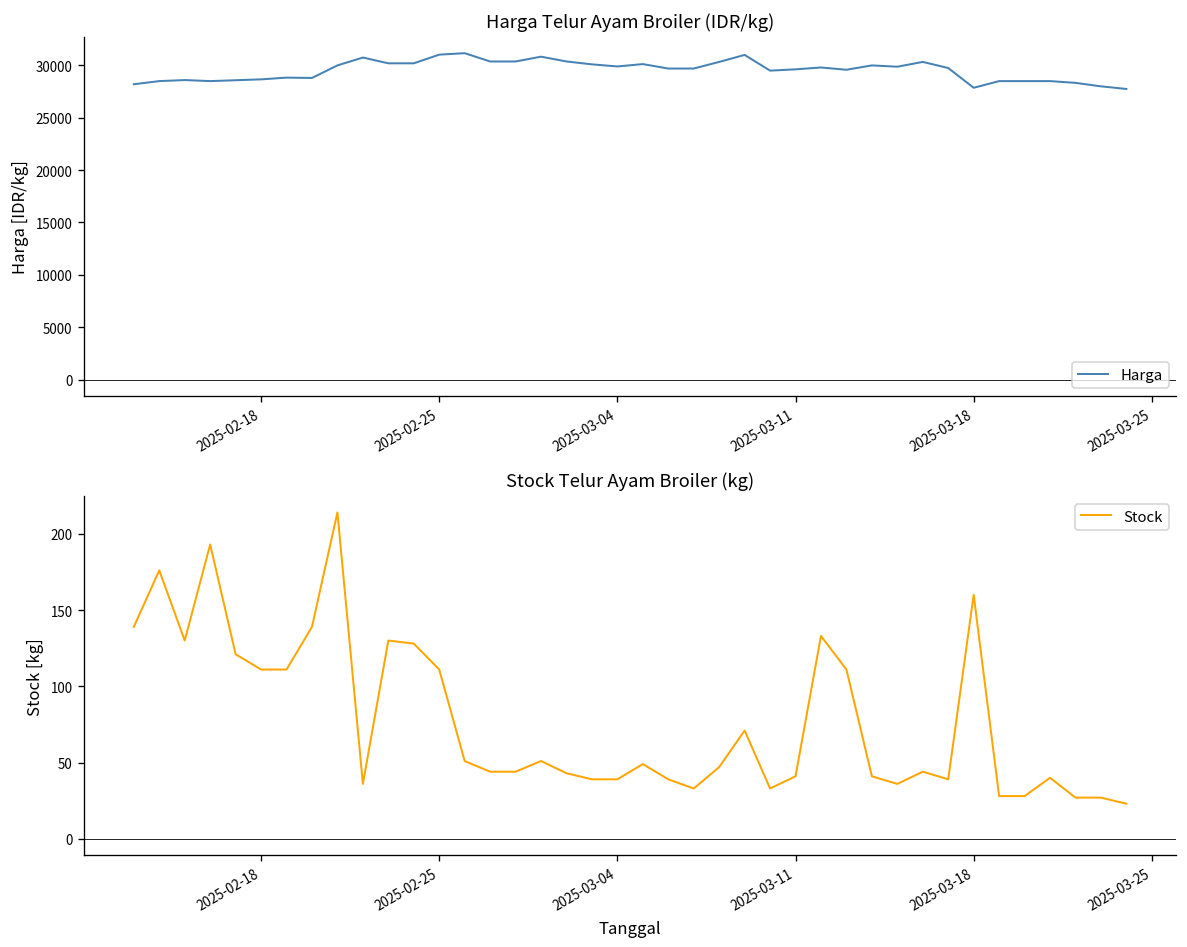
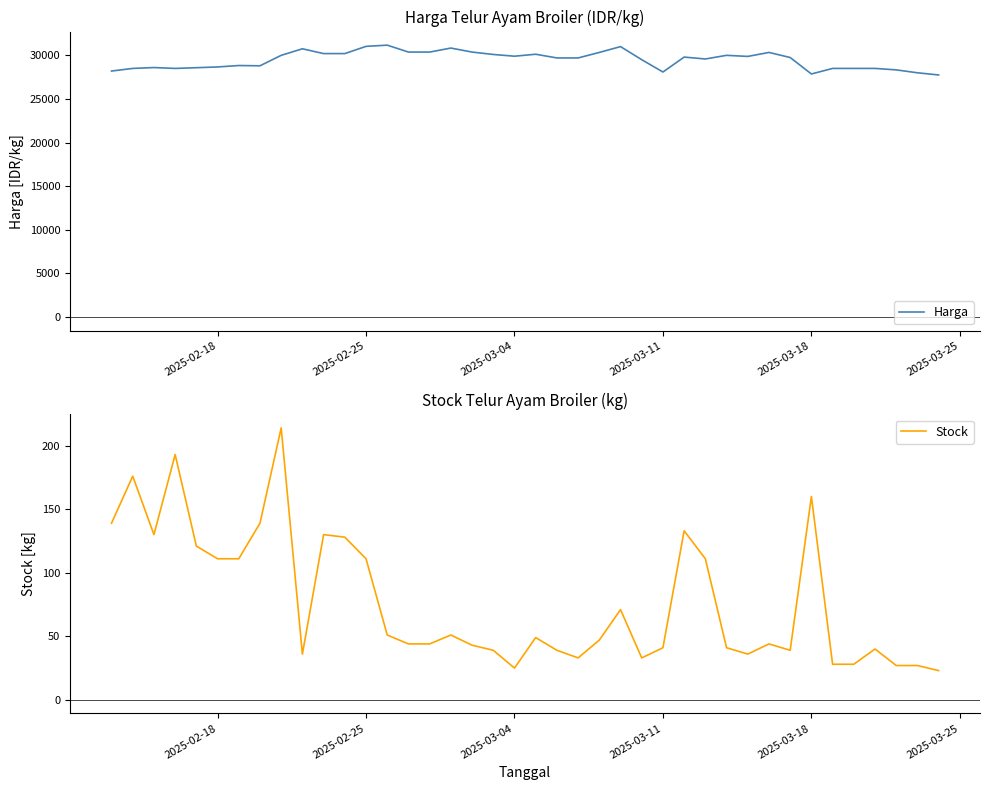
Harga Telur Ayam Broiler (IDR/kg), 2025-03-11: 30000 -> 28000
Stock Telur Ayam Broiler (kg), 2025-03-04: 39 -> 25
